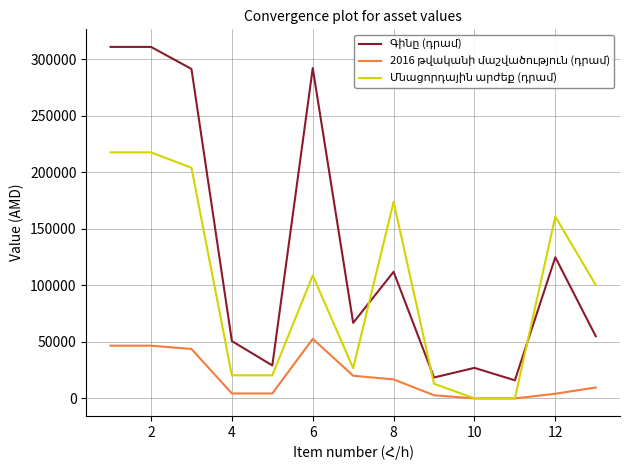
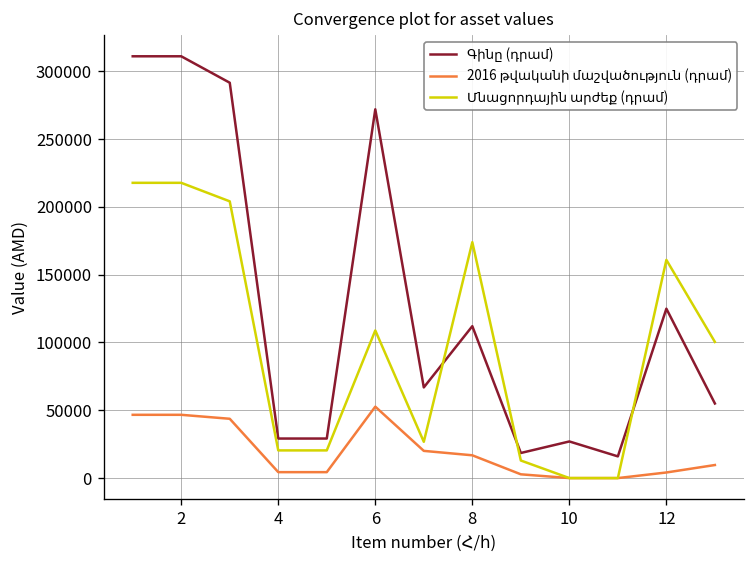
Գինը (դրամ), 4: 51000 -> 29000
Գինը (դրամ), 6: 292000 -> 272000
